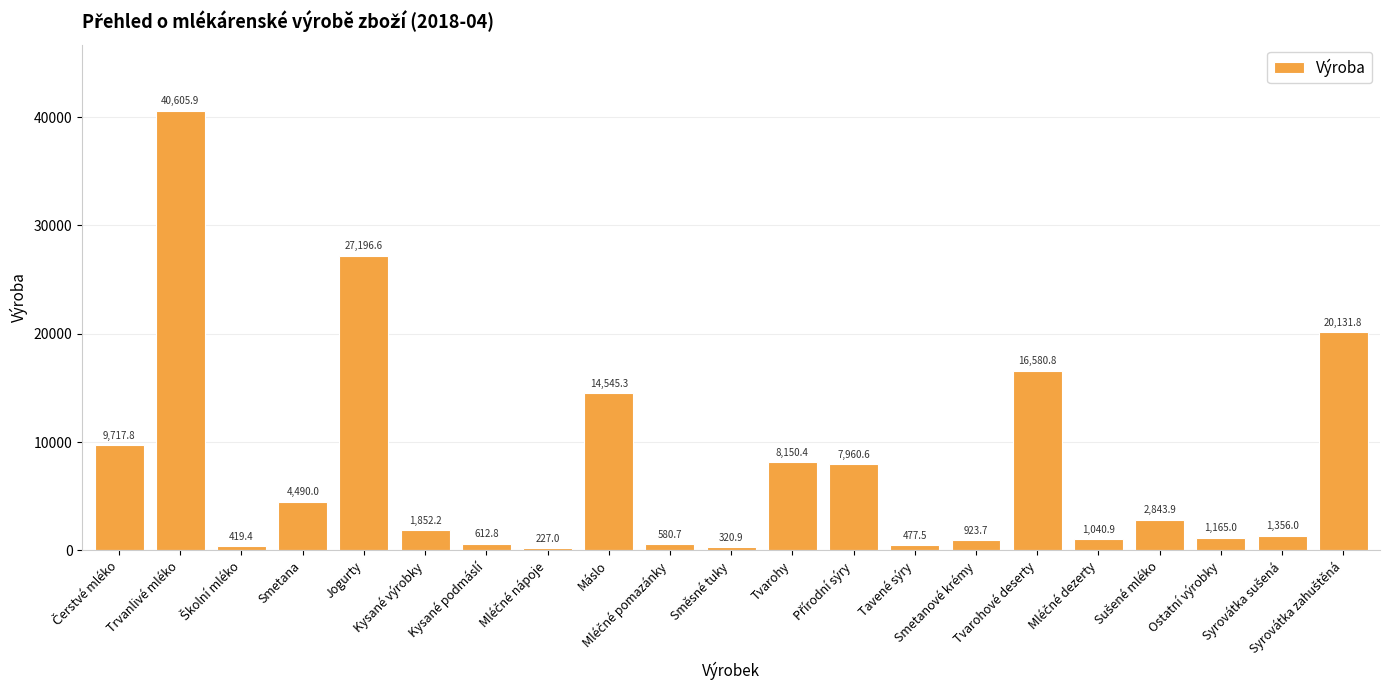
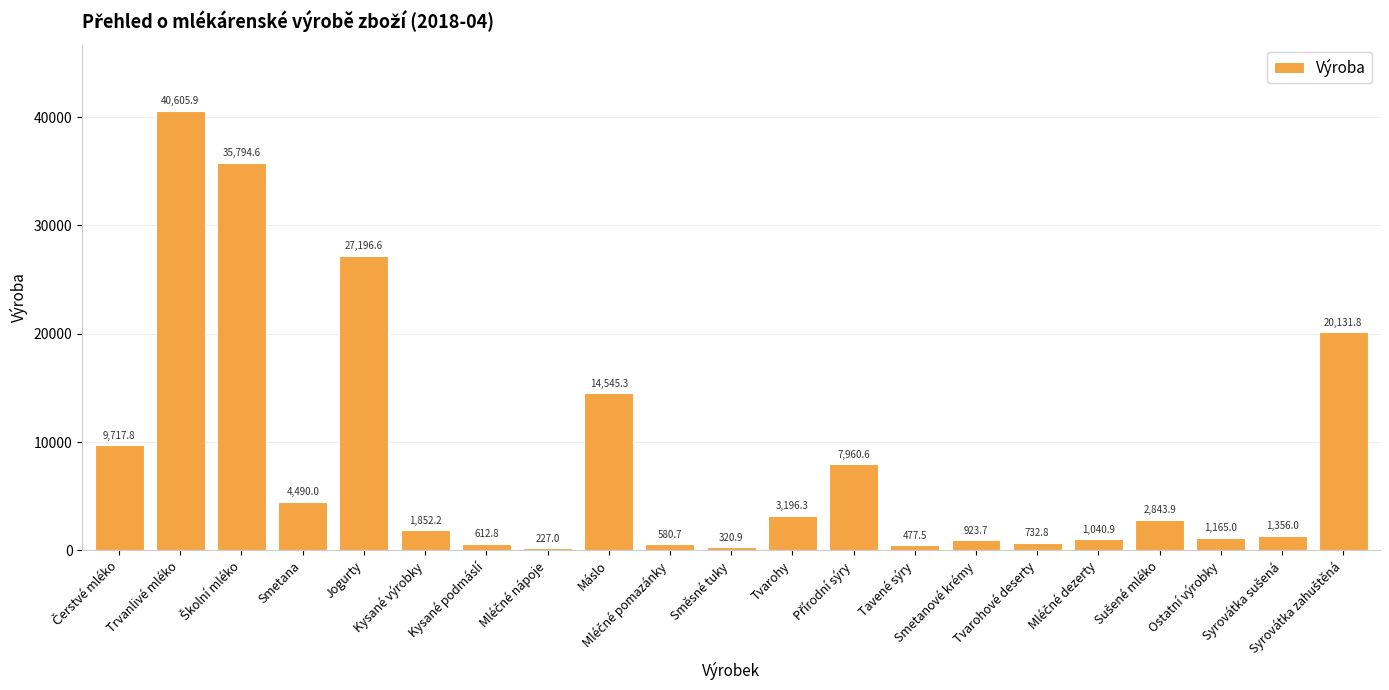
Školní mléko: 419.4 -> 35,794.6
Tvarohy: 8,150.4 -> 3,196.3
Tvarohové deserty: 16,580.8 -> 732.8
